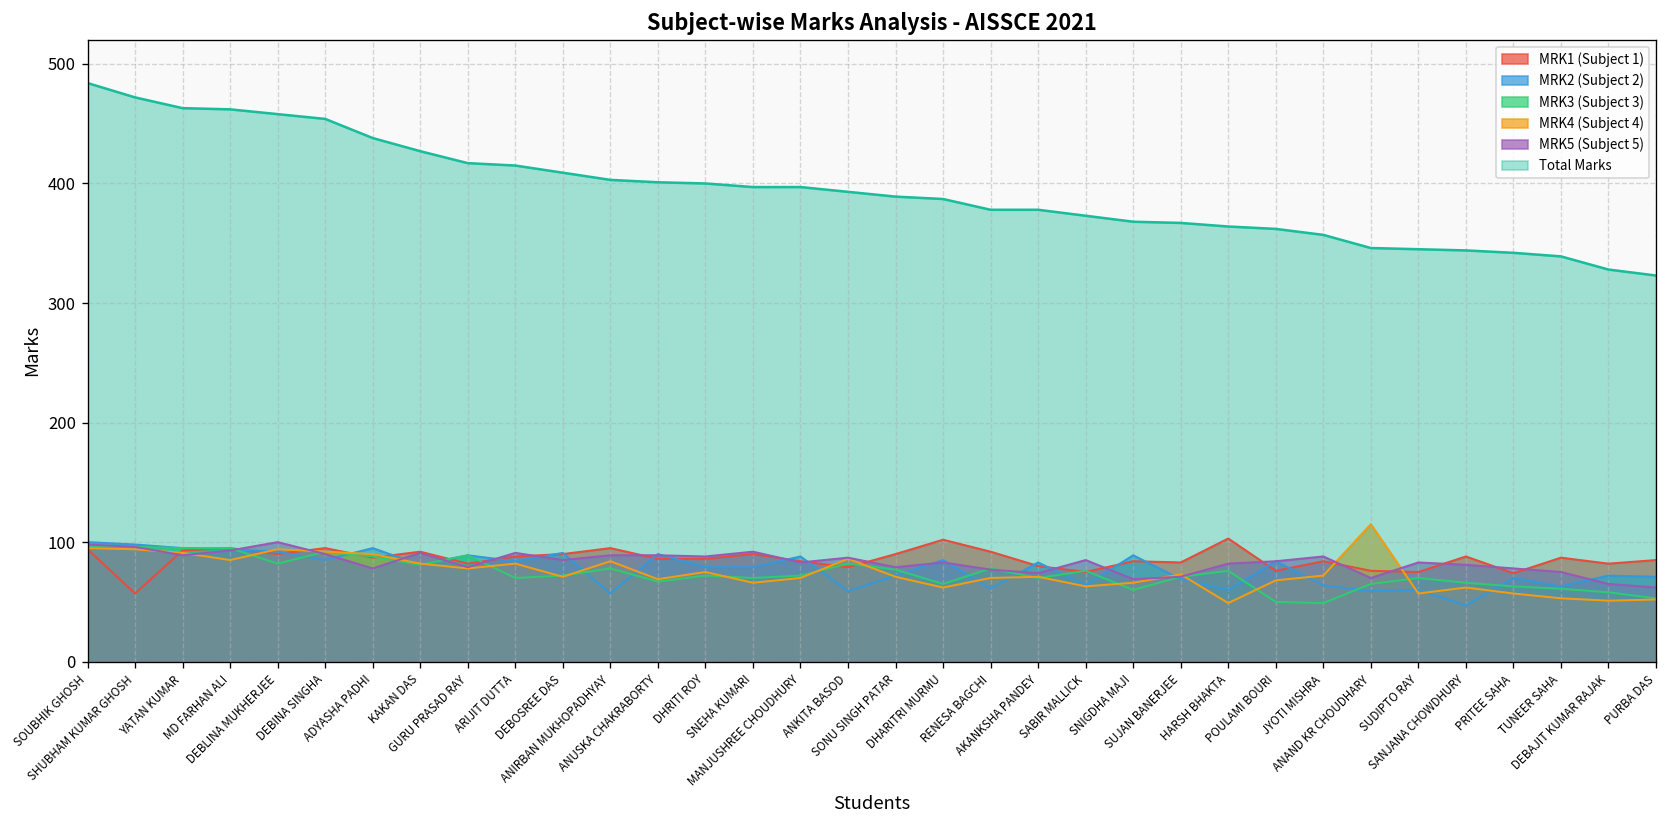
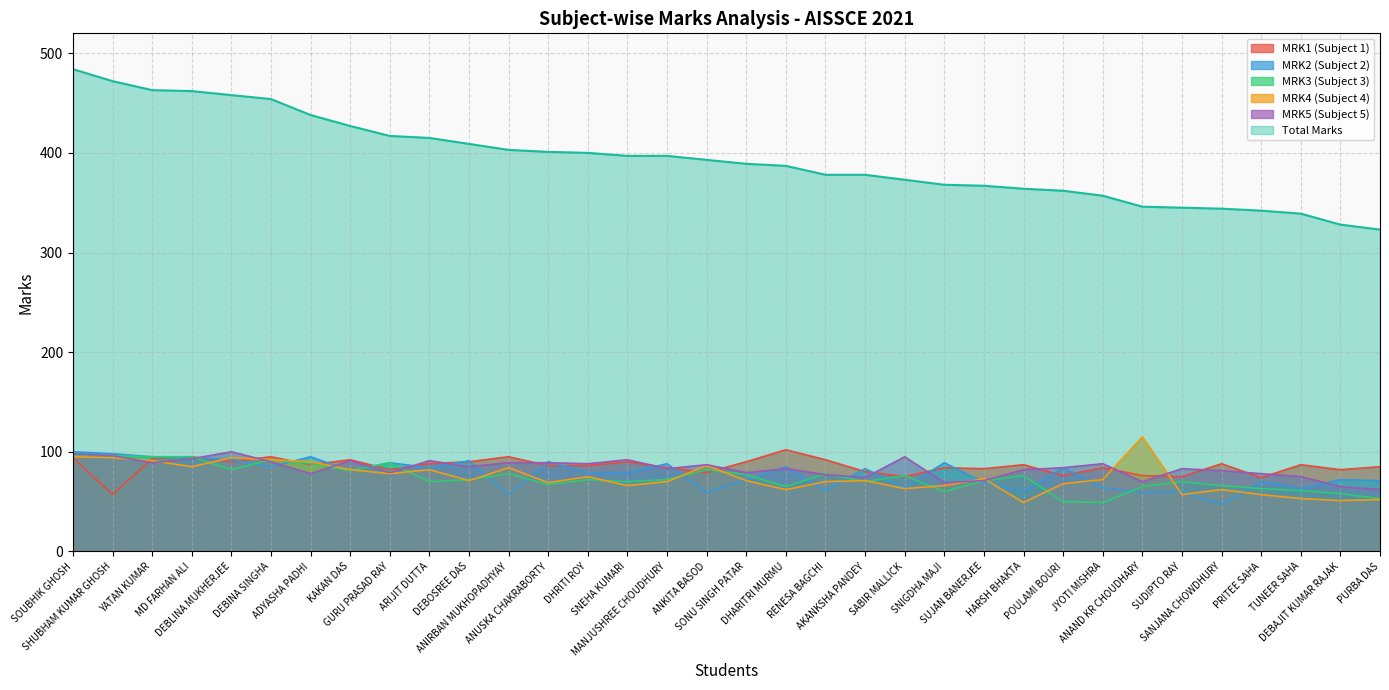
MRK5 (Subject 5), SABIR MALLICK: 90 -> 100
MRK1 (Subject 1), HARSH BHAKTA: 100 -> 90
